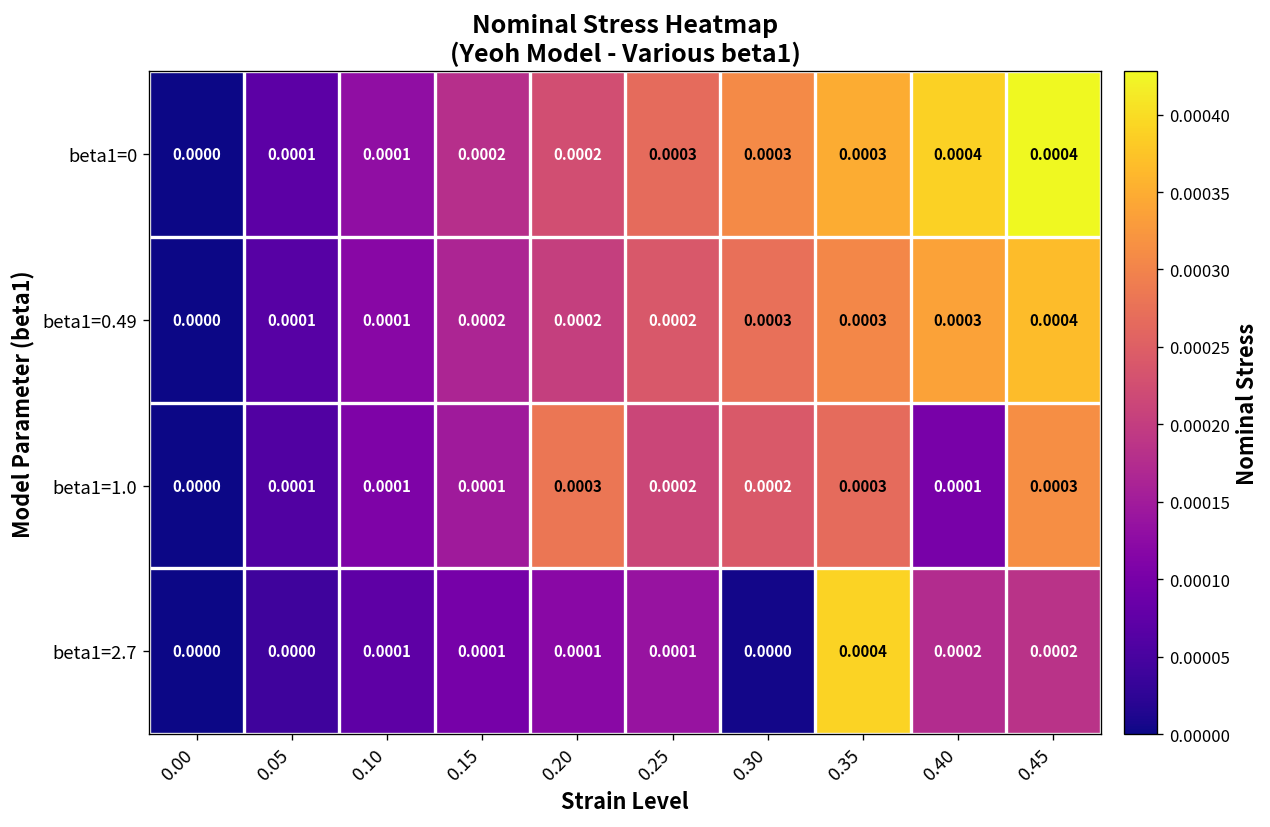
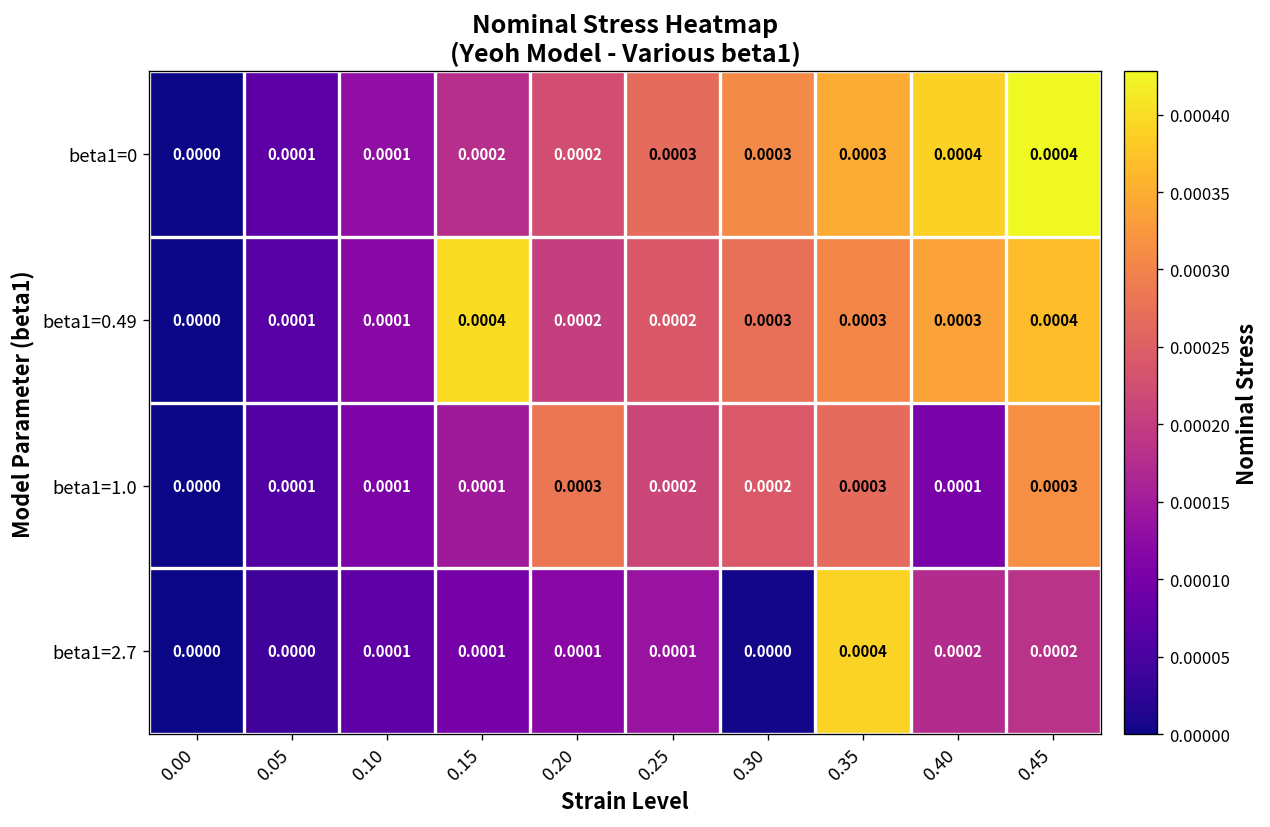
beta1=0.49, 0.15: 0.0002 -> 0.0004
